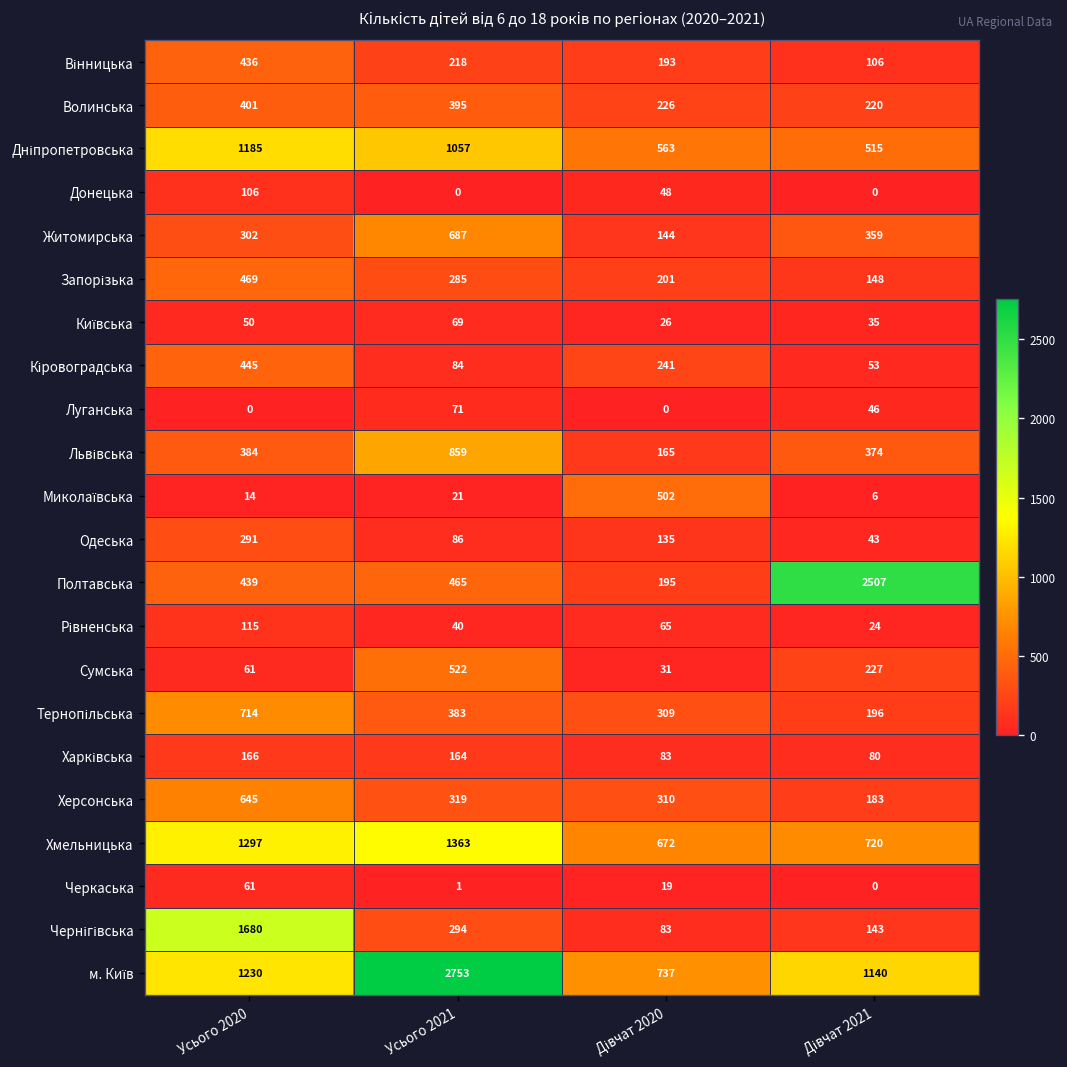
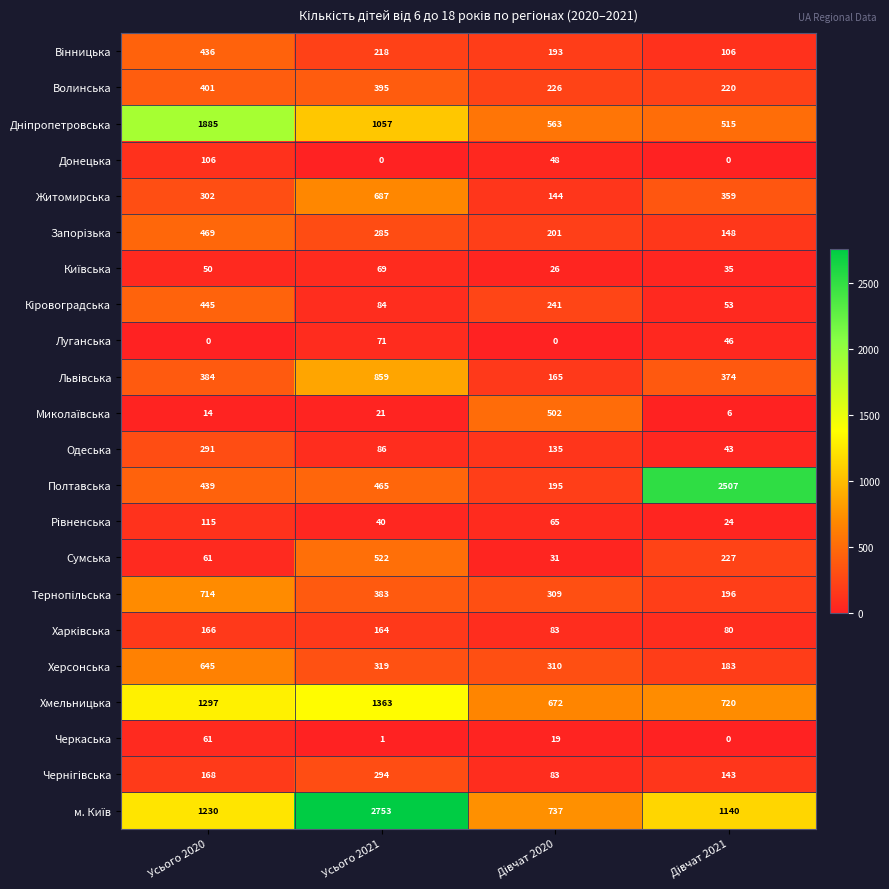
Дніпропетровська, Усього 2020: 1185 -> 1885
Чернігівська, Усього 2020: 1680 -> 168
